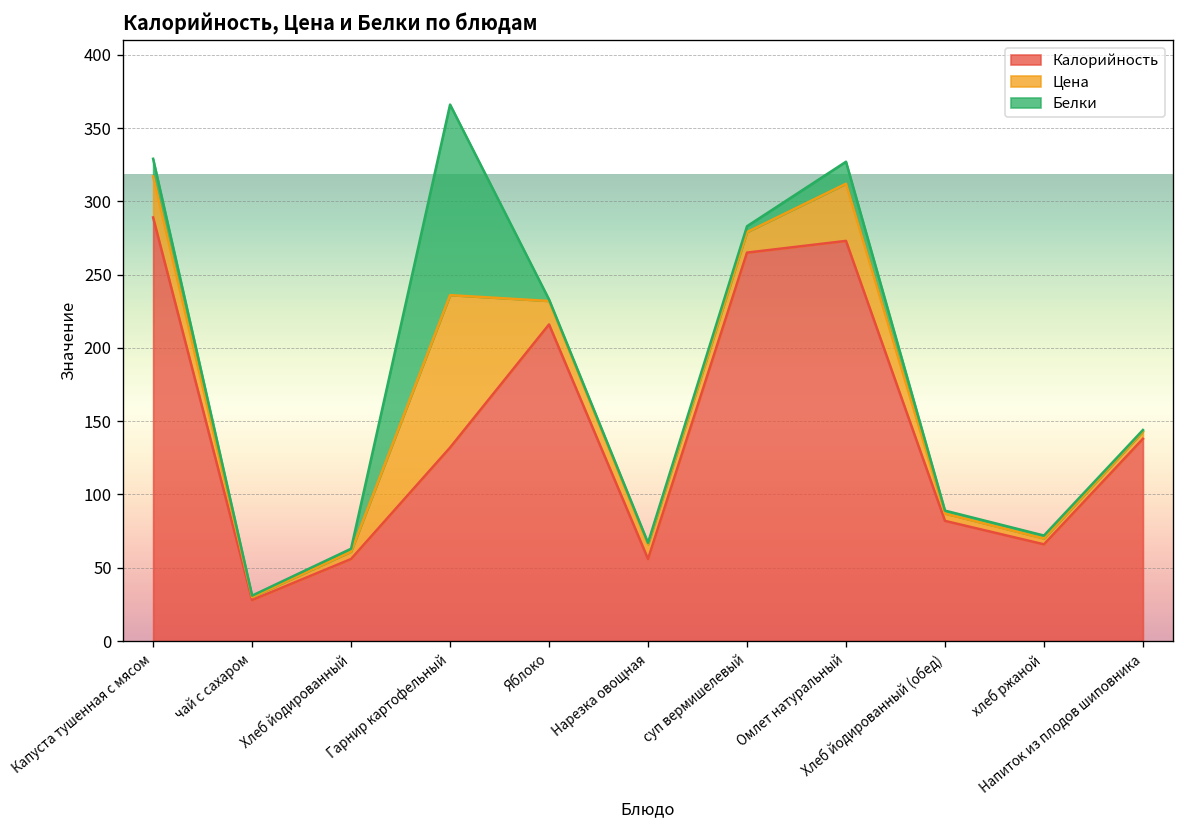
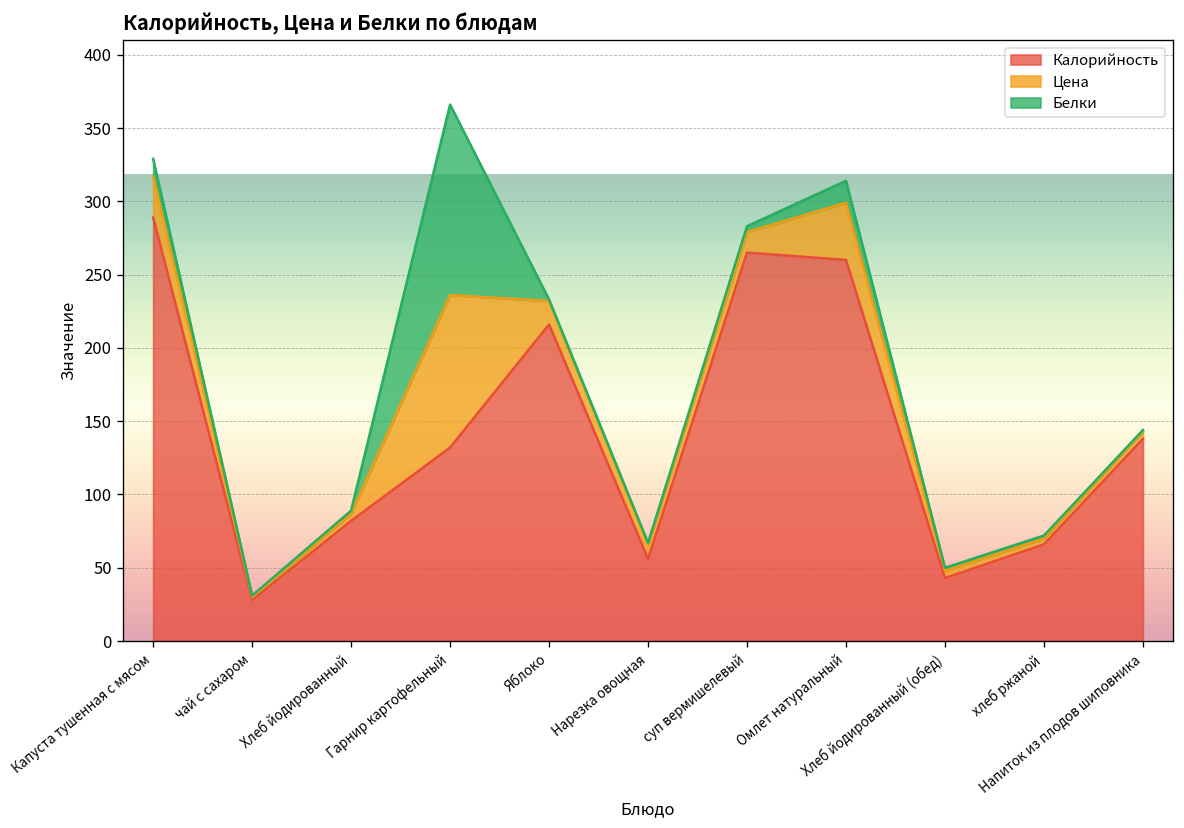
Калорийность, Хлеб йодированный: 56 -> 82
Калорийность, Омлет натуральный: 273 -> 260
Калорийность, Хлеб йодированный (обед): 82 -> 43
